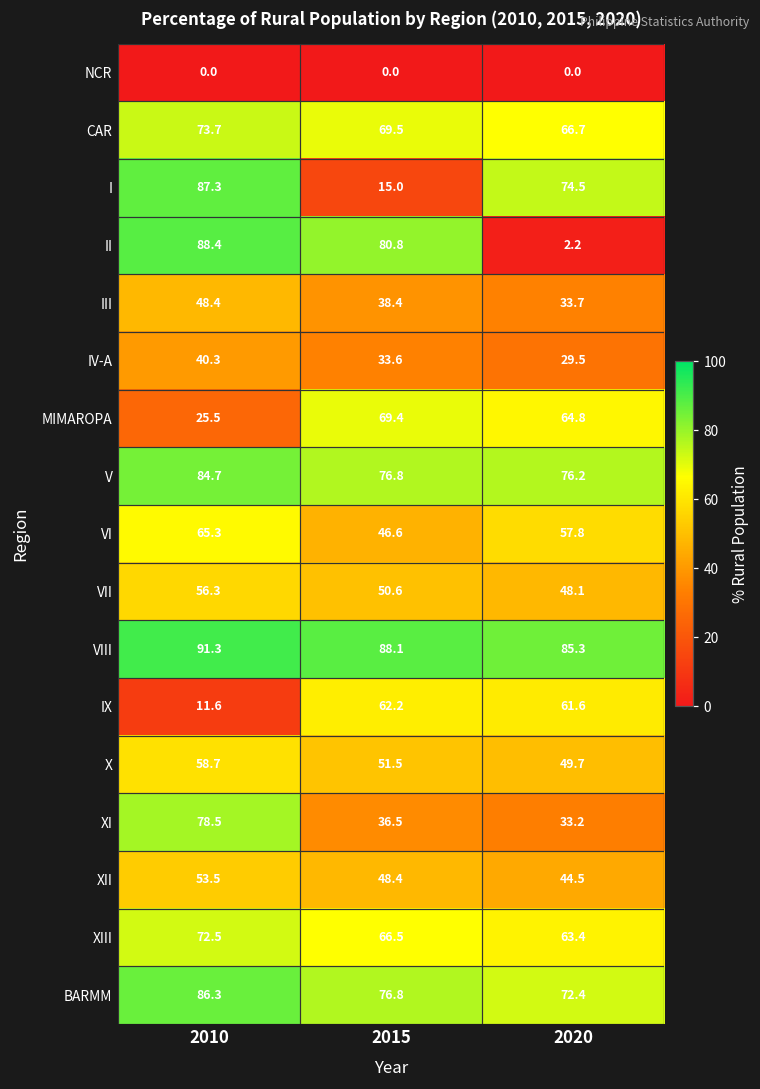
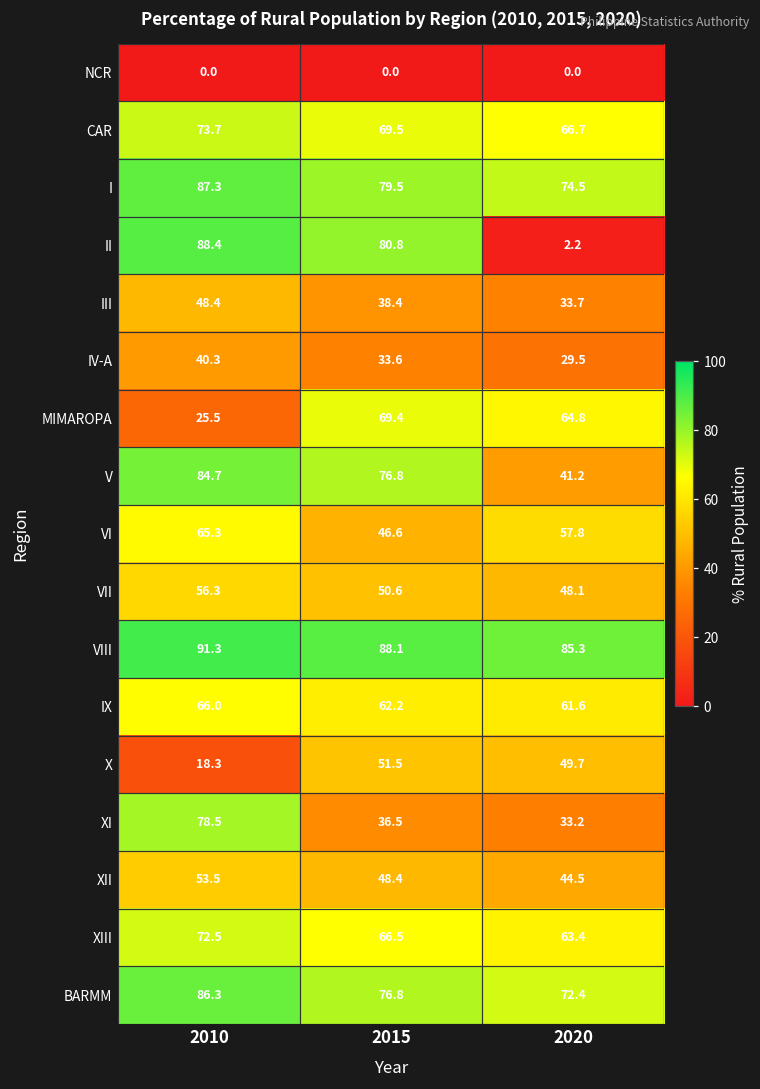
I, 2015: 15.0 -> 79.5
V, 2020: 76.2 -> 41.2
IX, 2010: 11.6 -> 66.0
X, 2010: 58.7 -> 18.3
